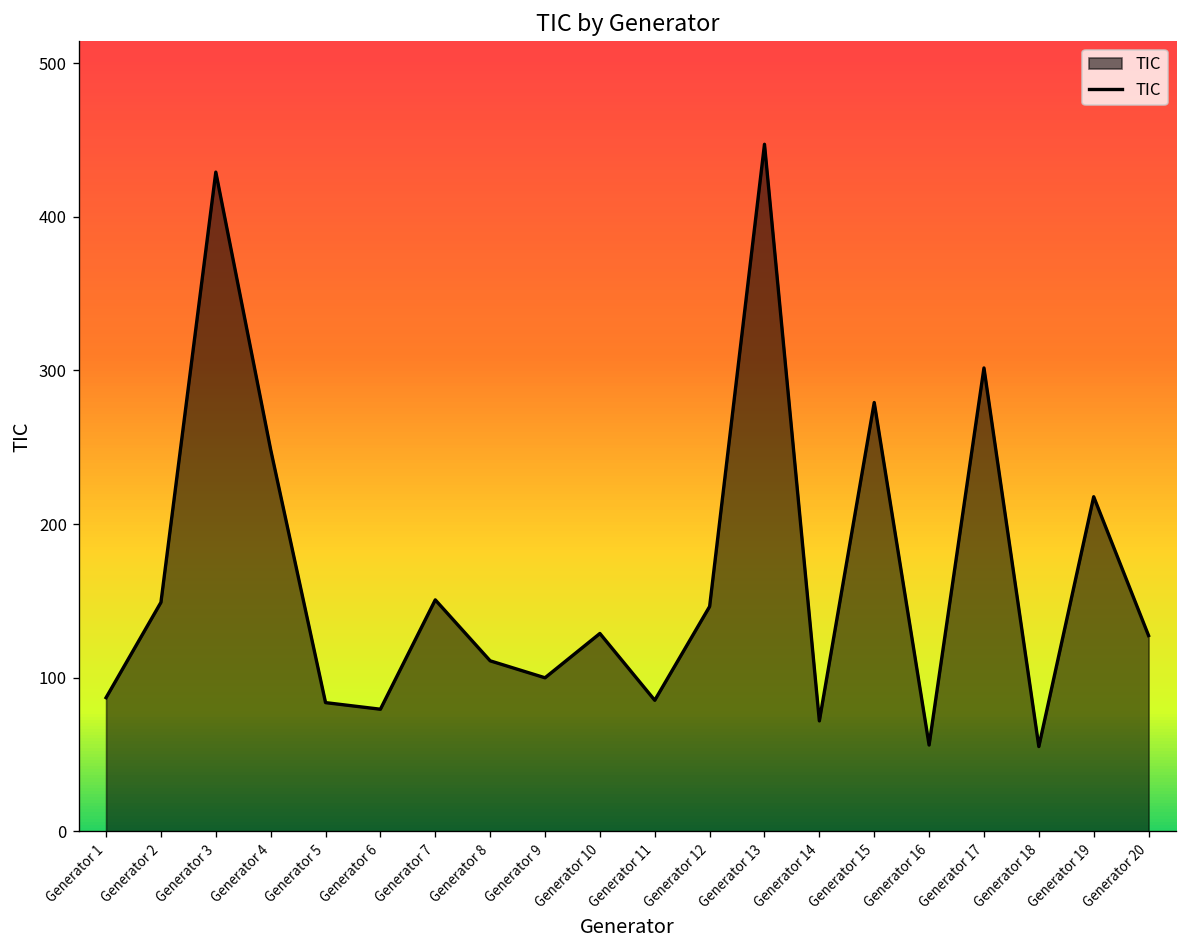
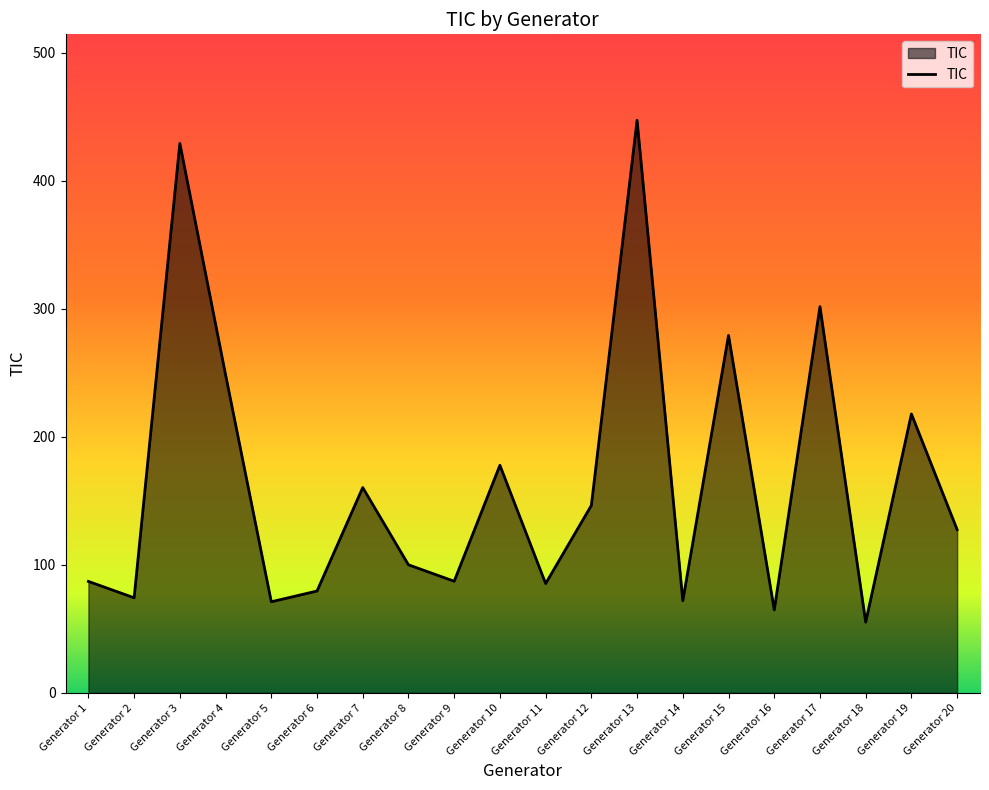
Generator 2: 149 -> 74
Generator 5: 84 -> 71
Generator 7: 151 -> 160
Generator 8: 111 -> 100
Generator 9: 100 -> 87
Generator 10: 129 -> 178
Generator 16: 56 -> 65
